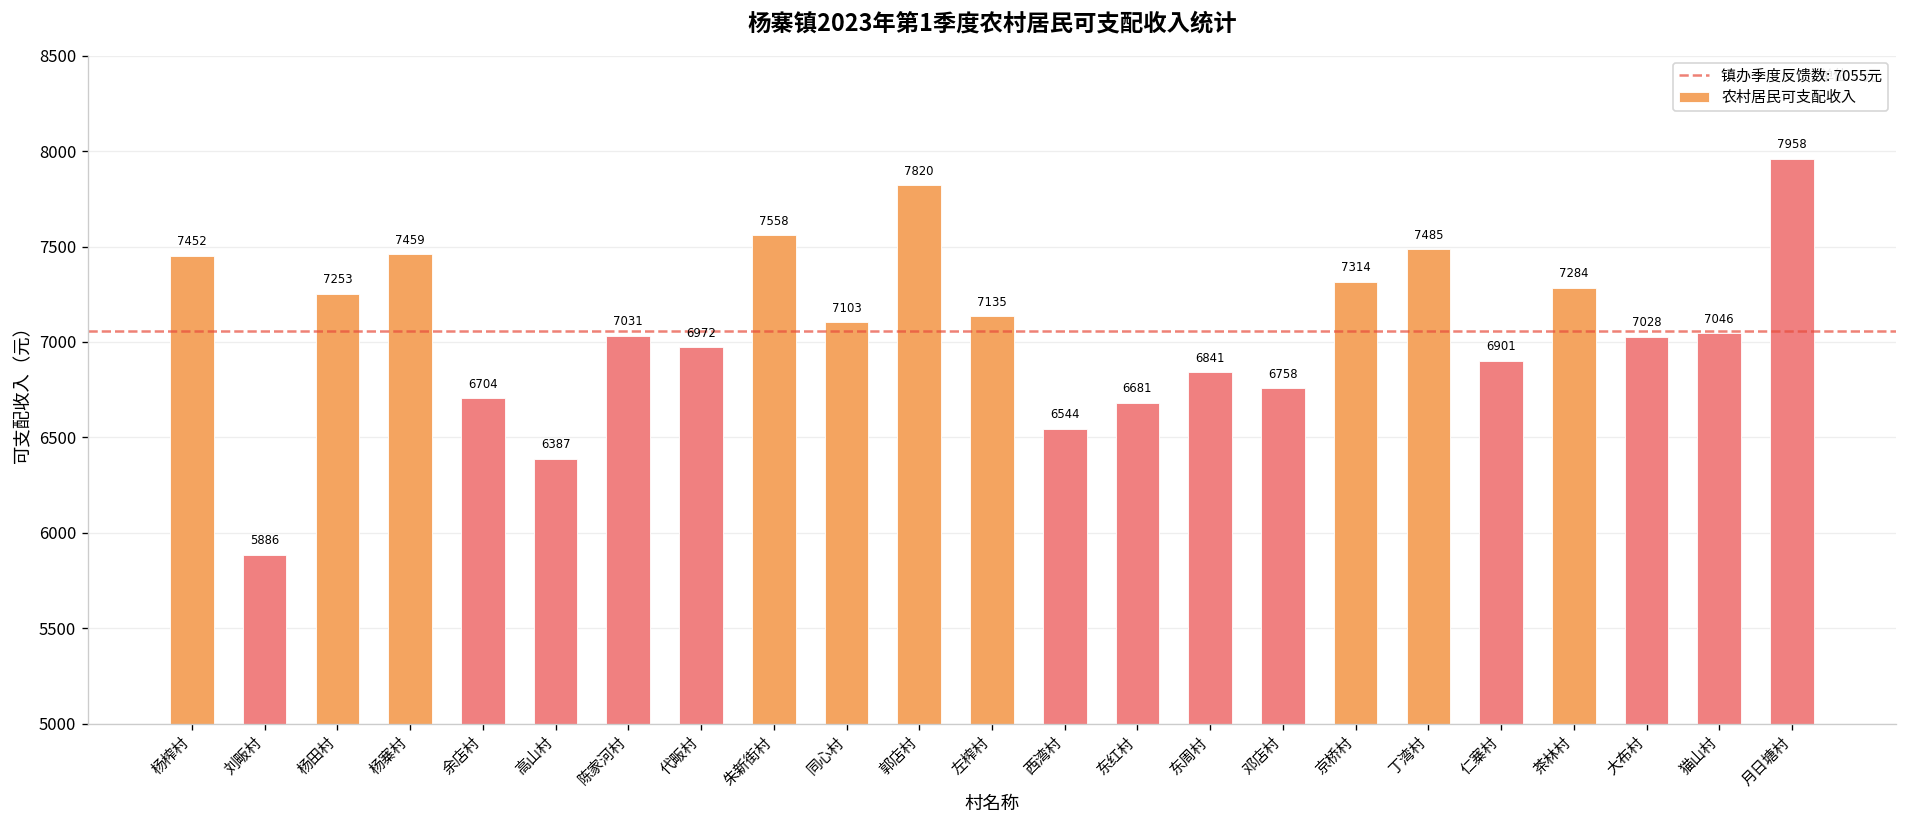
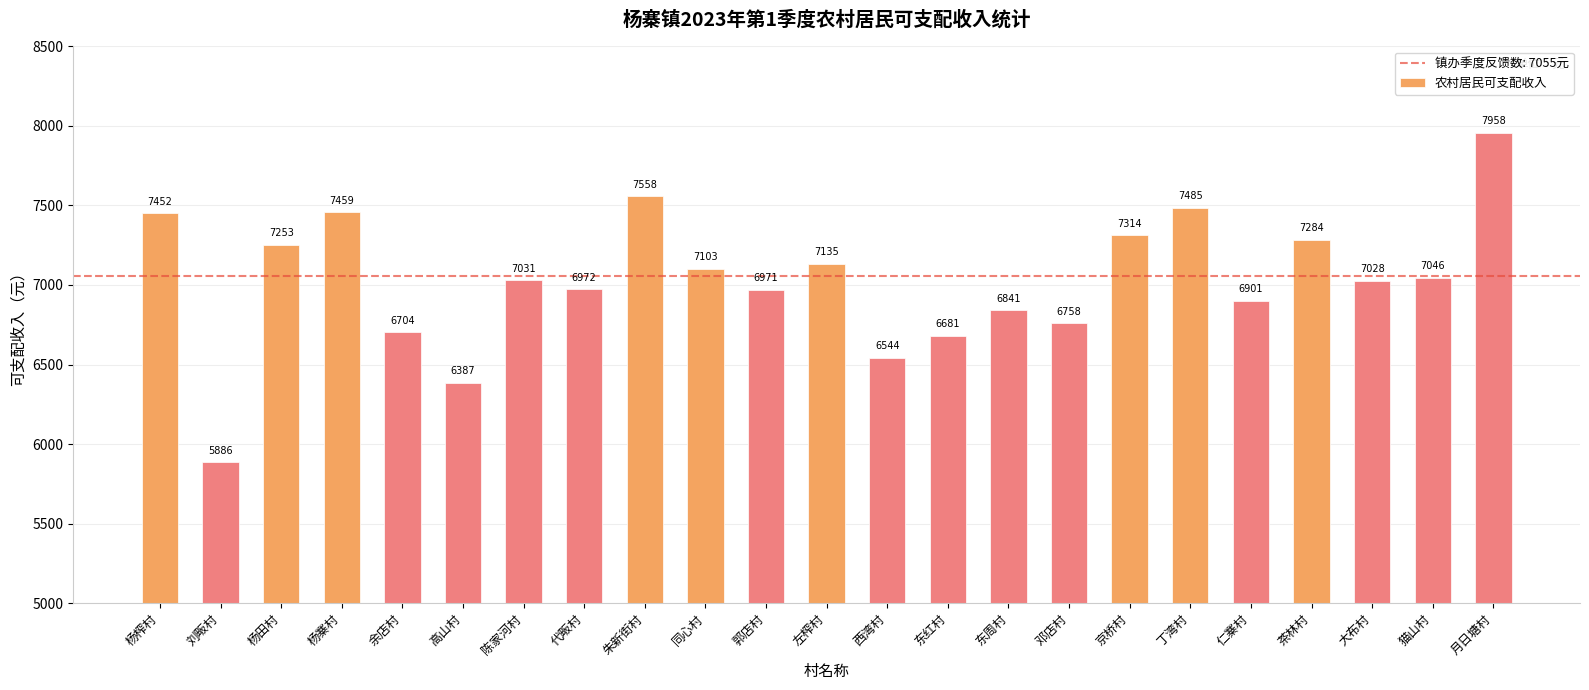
郭店村: 7820 -> 6971
